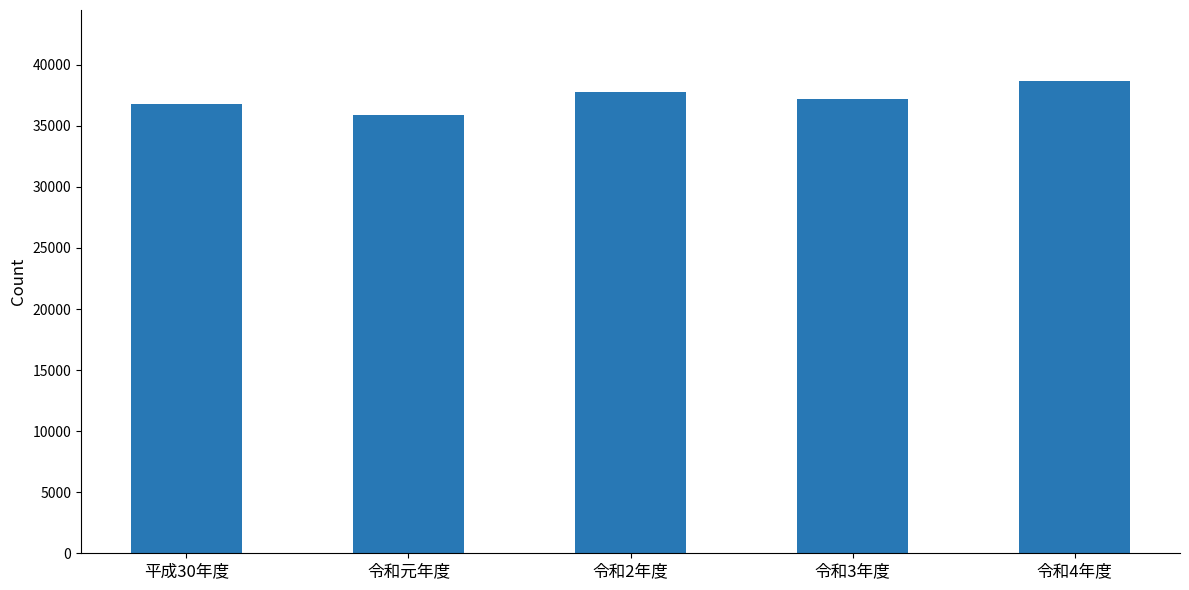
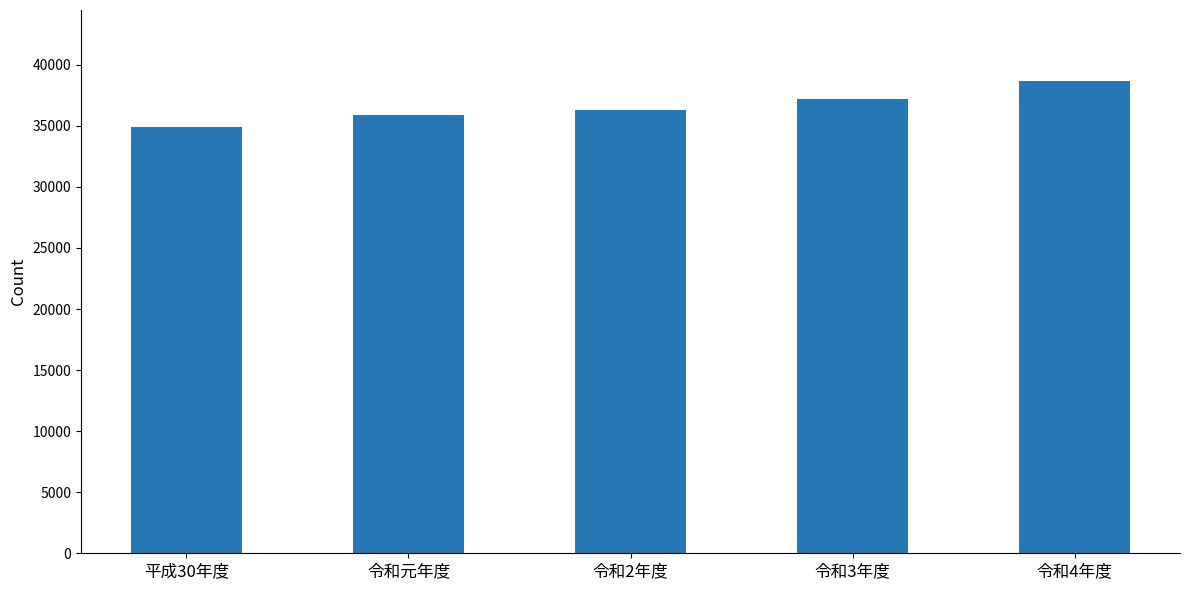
平成30年度: 36800 -> 34900
令和2年度: 37800 -> 36300
